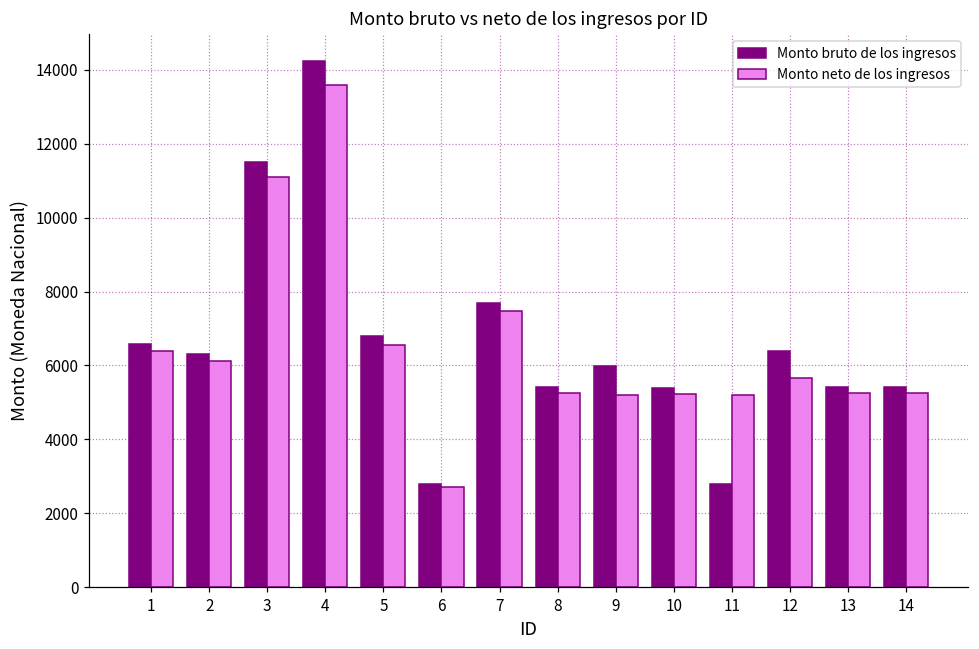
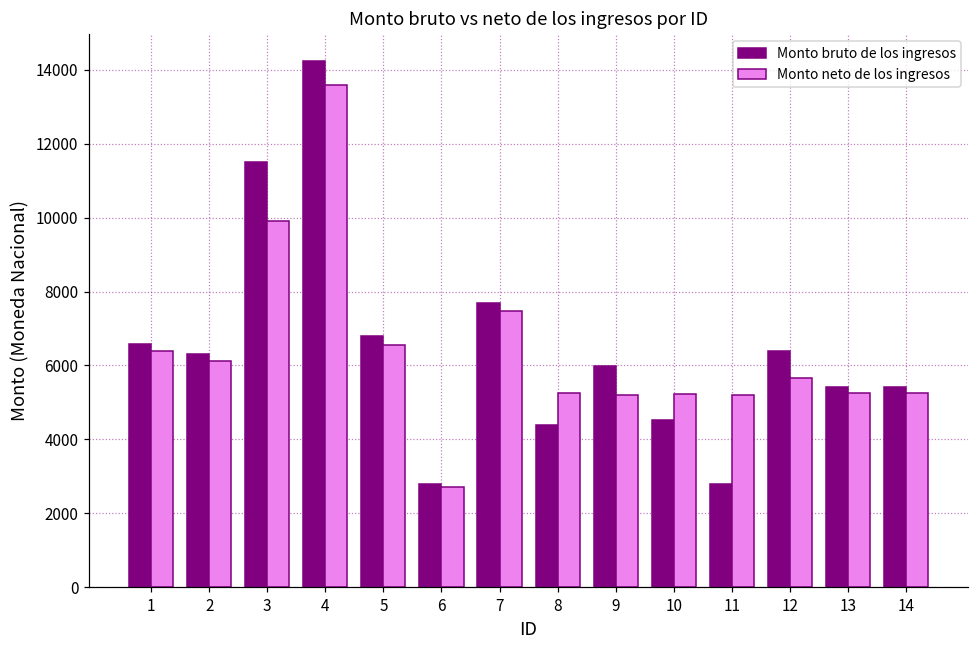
Monto neto de los ingresos, 3: 11100 -> 9900
Monto bruto de los ingresos, 8: 5400 -> 4400
Monto bruto de los ingresos, 10: 5400 -> 4500
